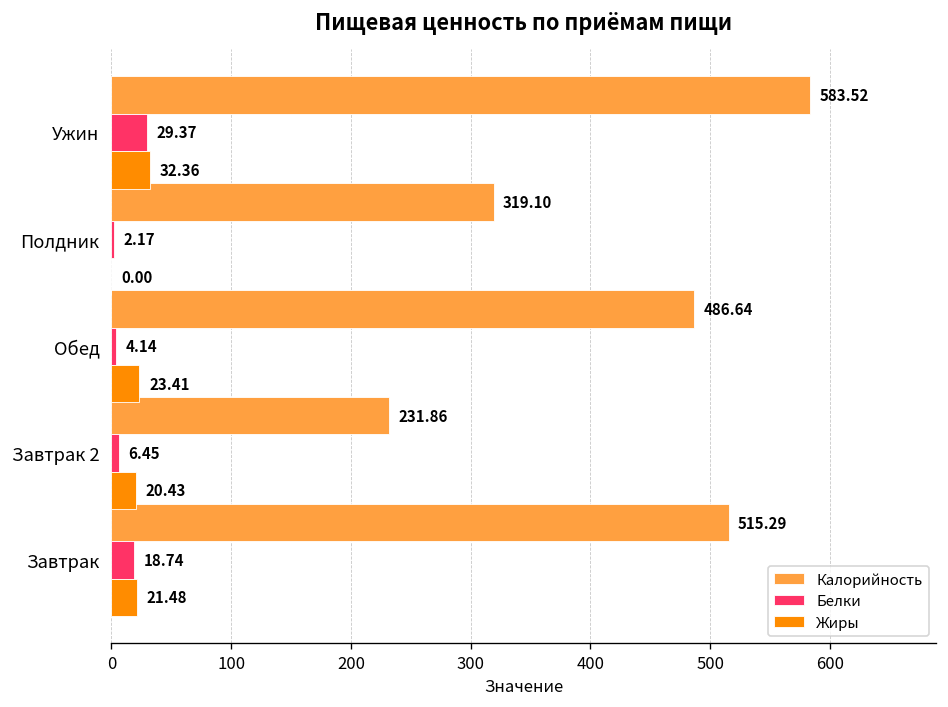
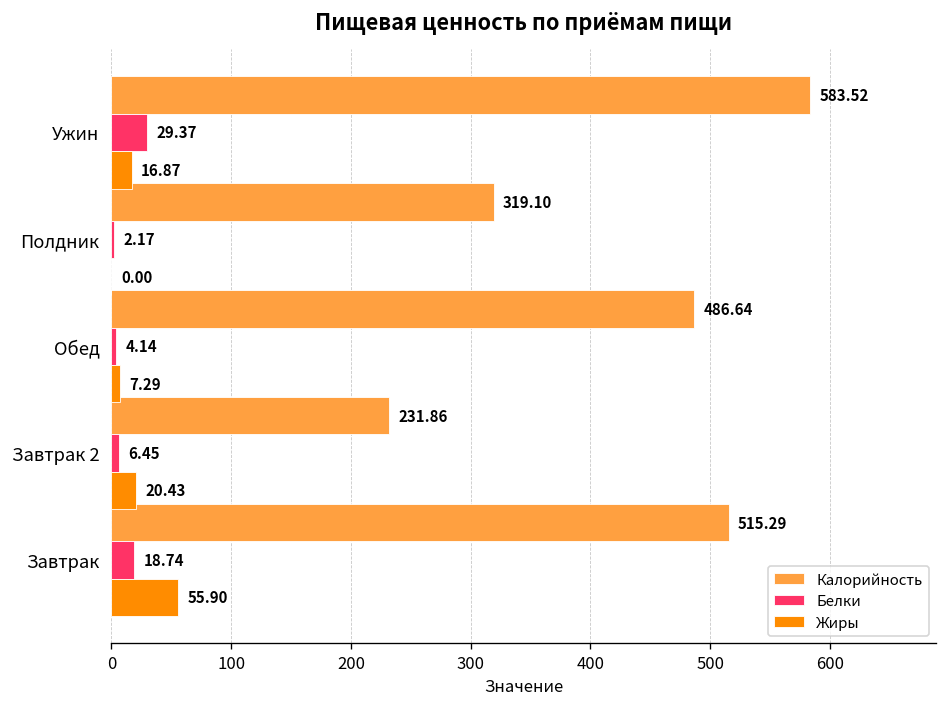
Жиры, Ужин: 32.36 -> 16.87
Жиры, Обед: 23.41 -> 7.29
Жиры, Завтрак: 21.48 -> 55.90
